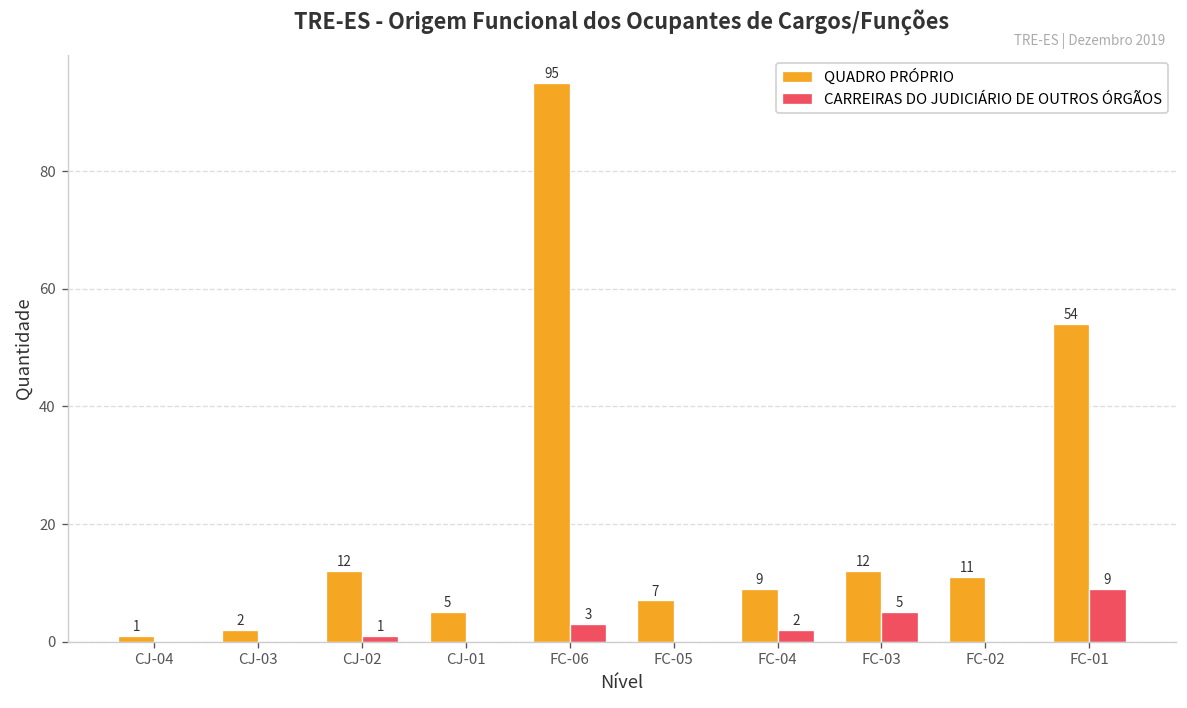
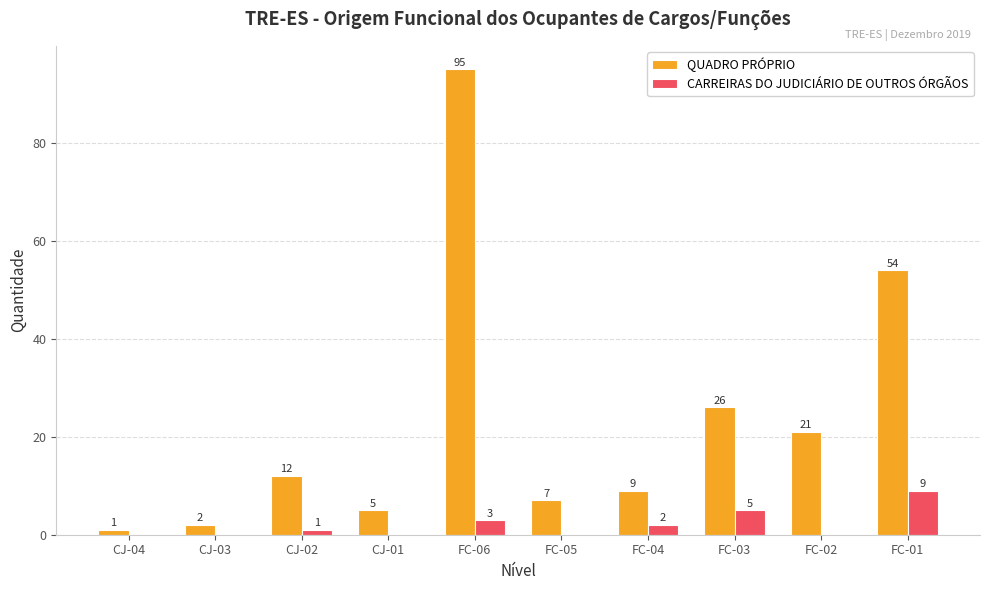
QUADRO PRÓPRIO, FC-03: 12 -> 26
QUADRO PRÓPRIO, FC-02: 11 -> 21
